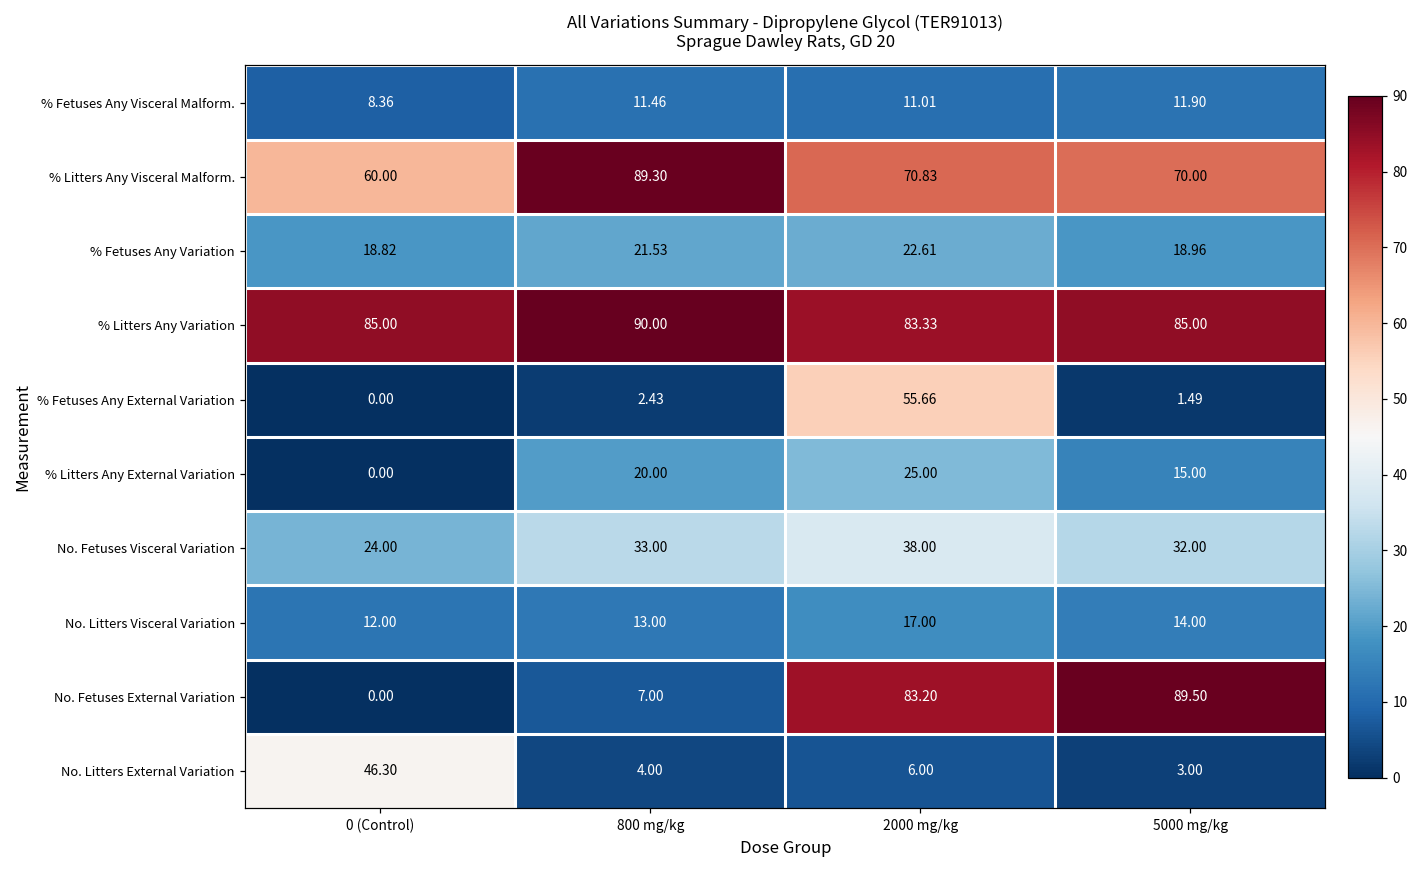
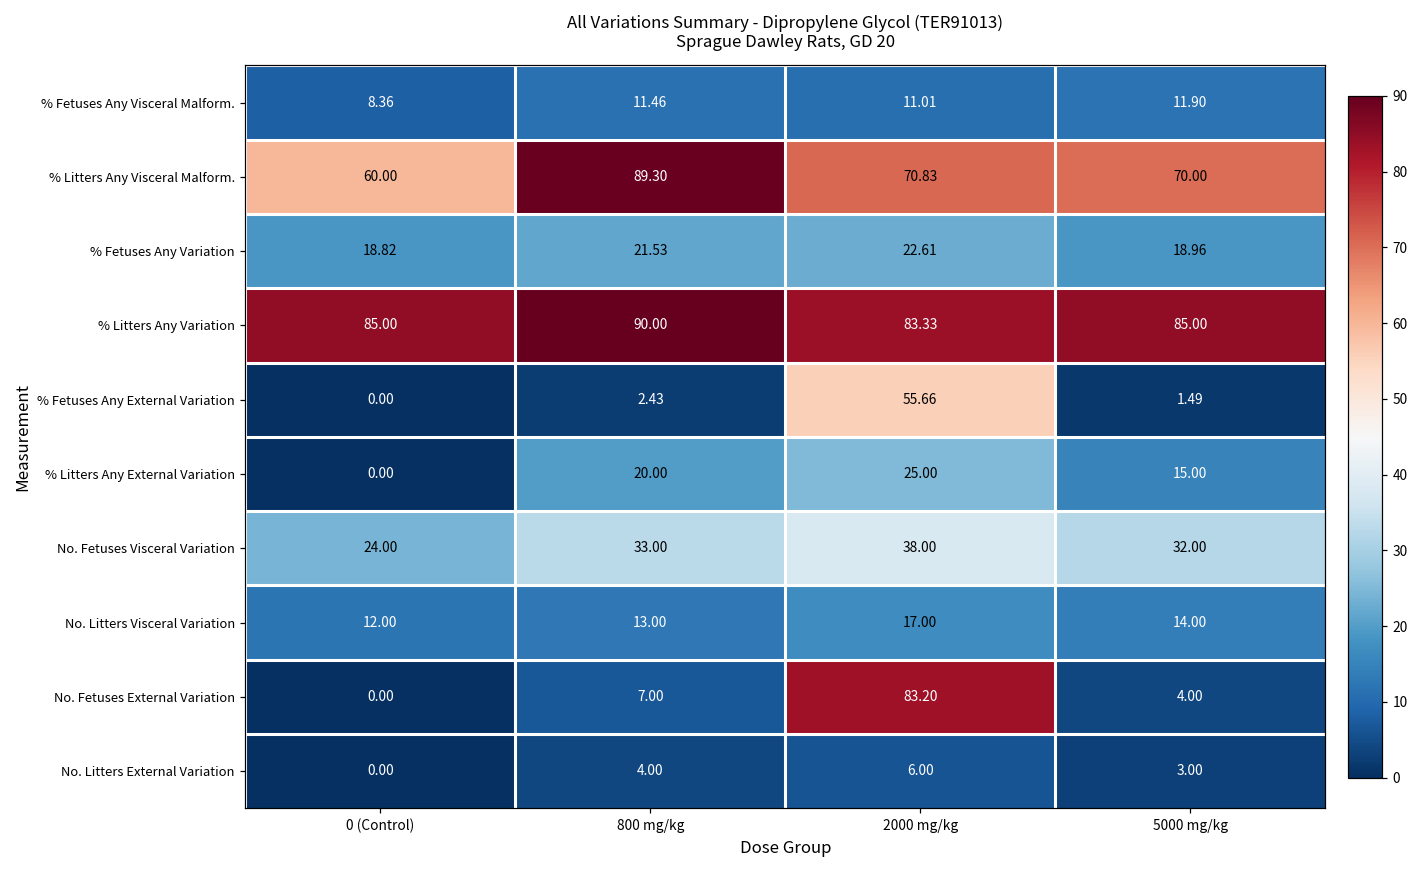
No. Fetuses External Variation, 5000 mg/kg: 89.50 -> 4.00
No. Litters External Variation, 0 (Control): 46.30 -> 0.00
